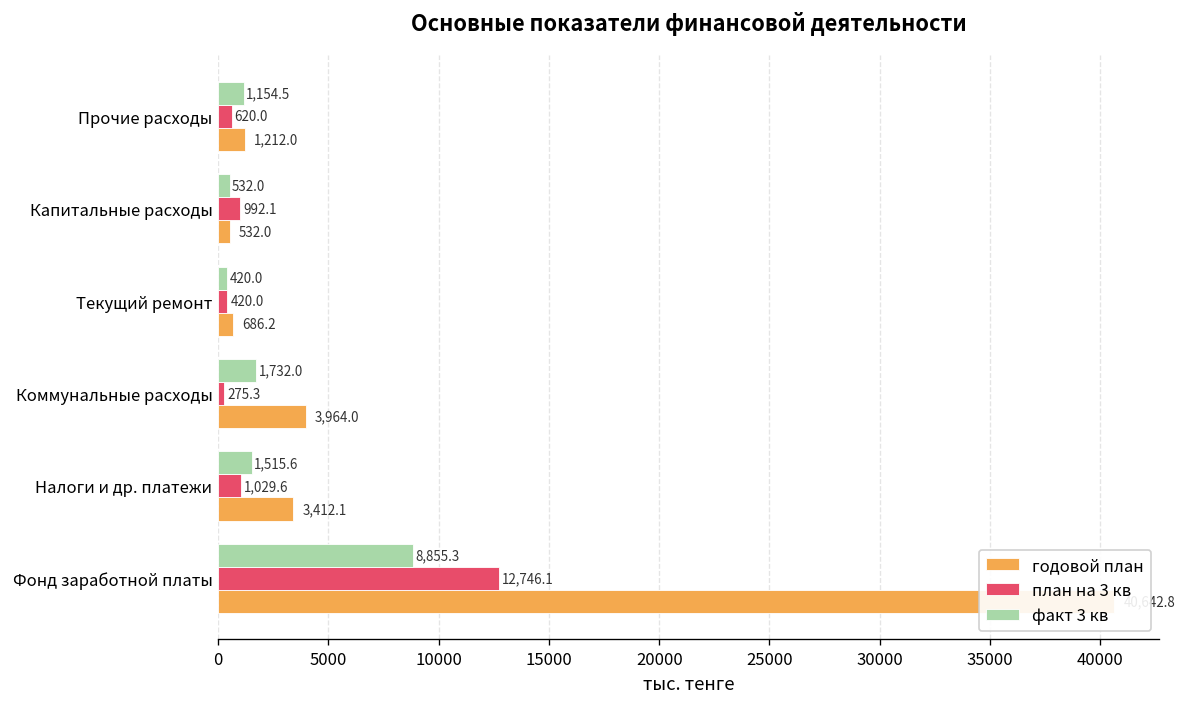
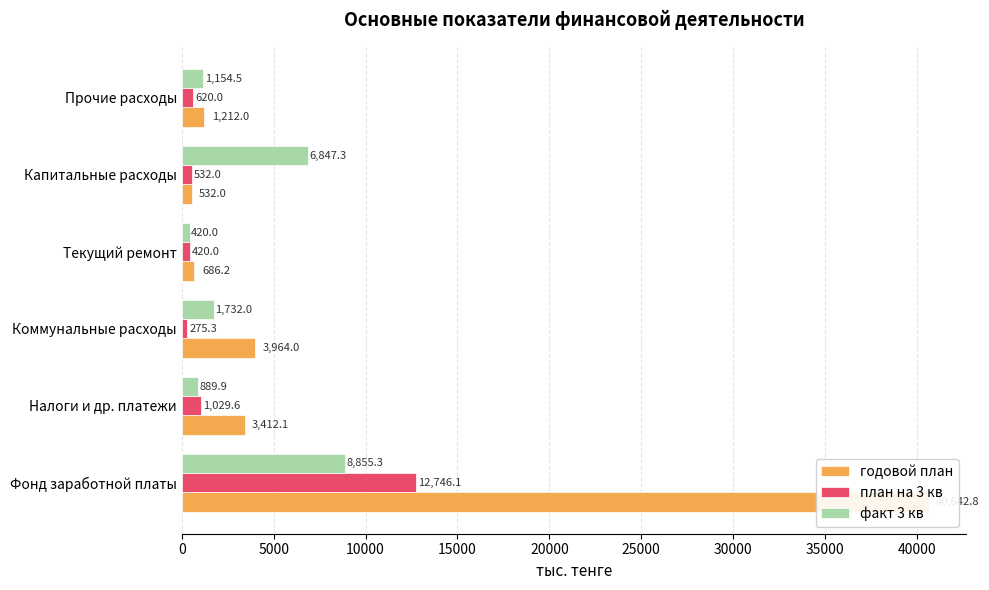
факт 3 кв, Капитальные расходы: 532.0 -> 6,847.3
план на 3 кв, Капитальные расходы: 992.1 -> 532.0
факт 3 кв, Налоги и др. платежи: 1,515.6 -> 889.9
